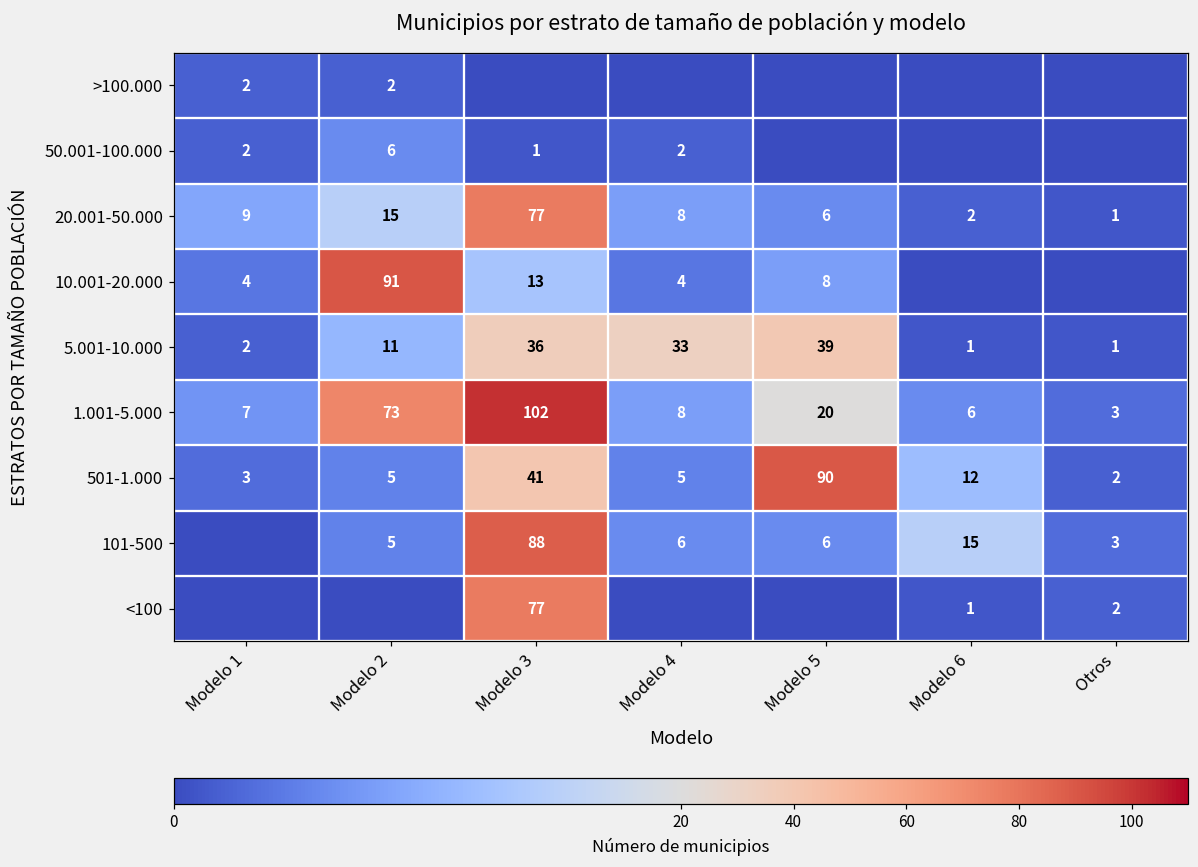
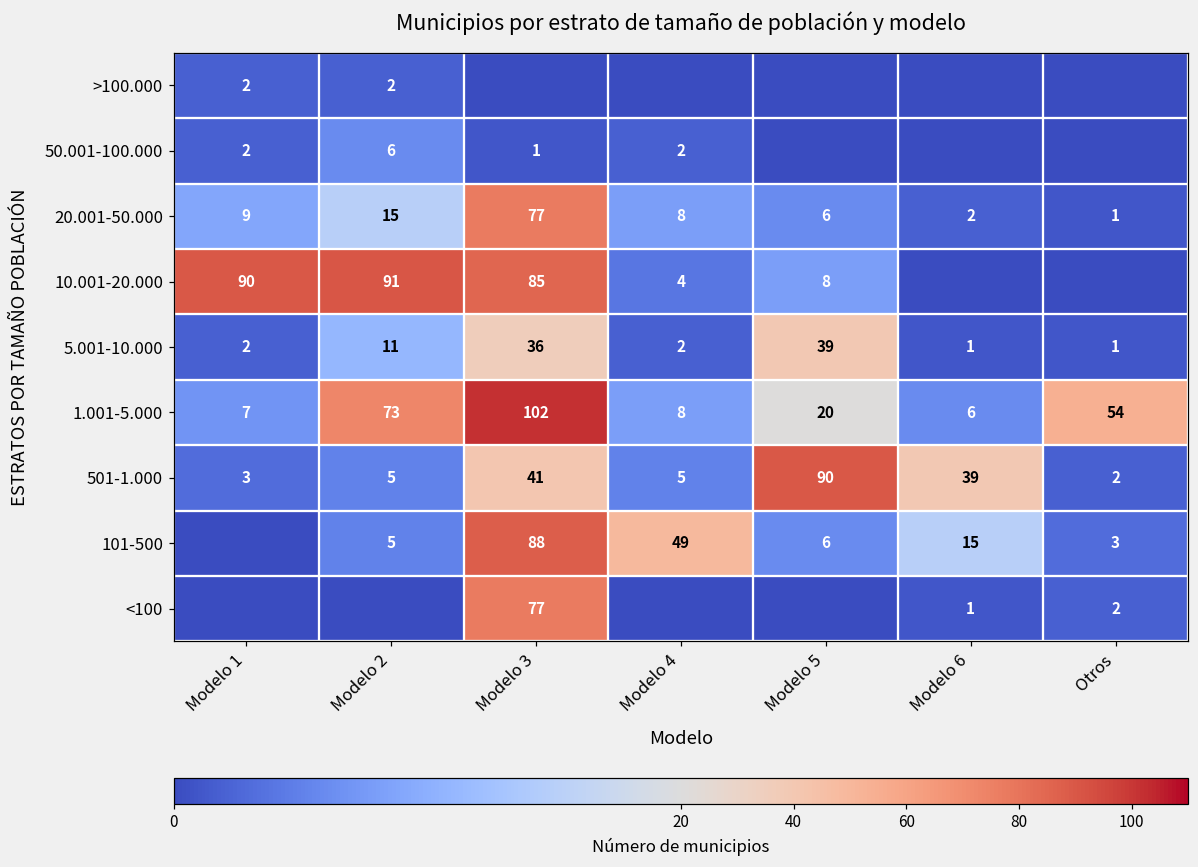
10.001-20.000, Modelo 1: 4 -> 90
10.001-20.000, Modelo 3: 13 -> 85
5.001-10.000, Modelo 4: 33 -> 2
1.001-5.000, Otros: 3 -> 54
501-1.000, Modelo 6: 12 -> 39
101-500, Modelo 4: 6 -> 49
